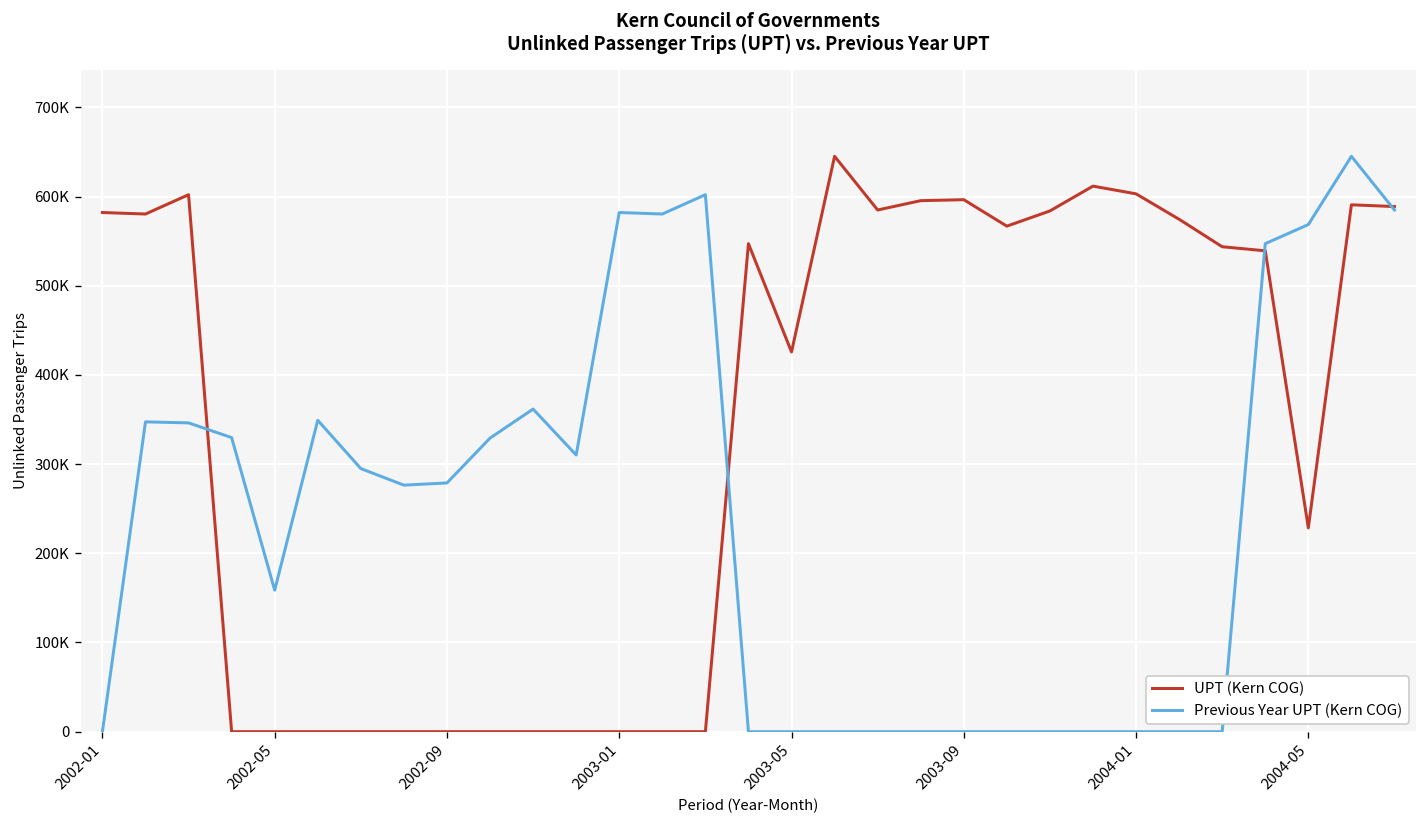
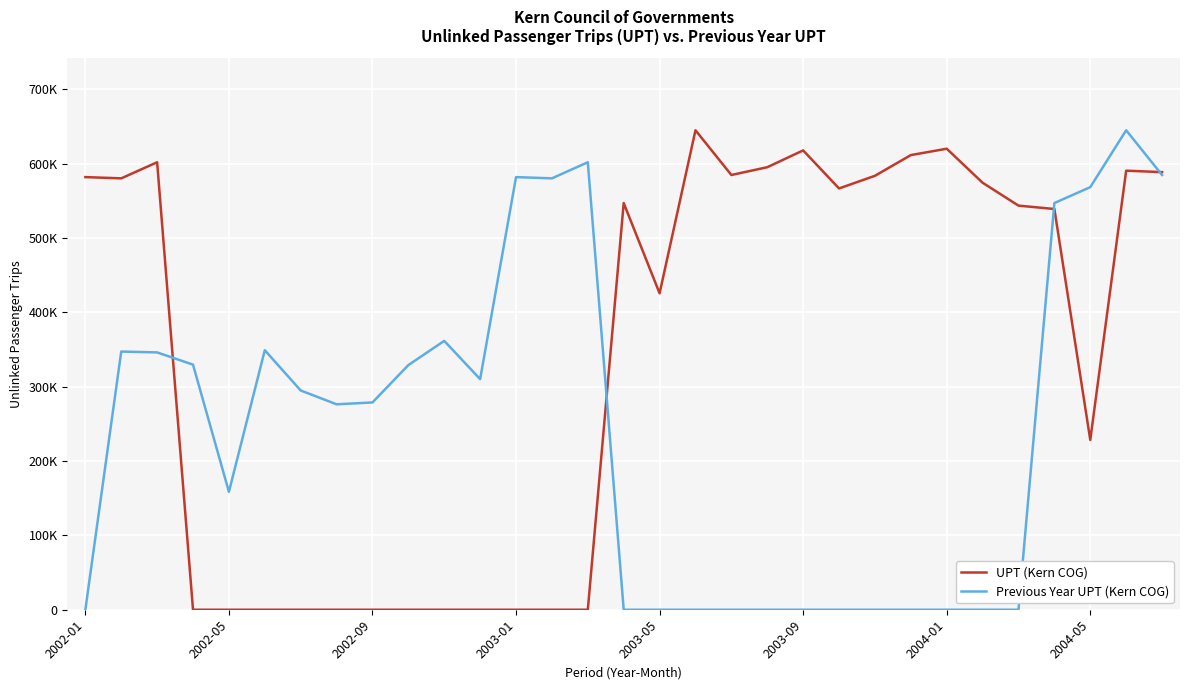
UPT (Kern COG), 2003-09: 600000 -> 620000
UPT (Kern COG), 2004-01: 600000 -> 620000
